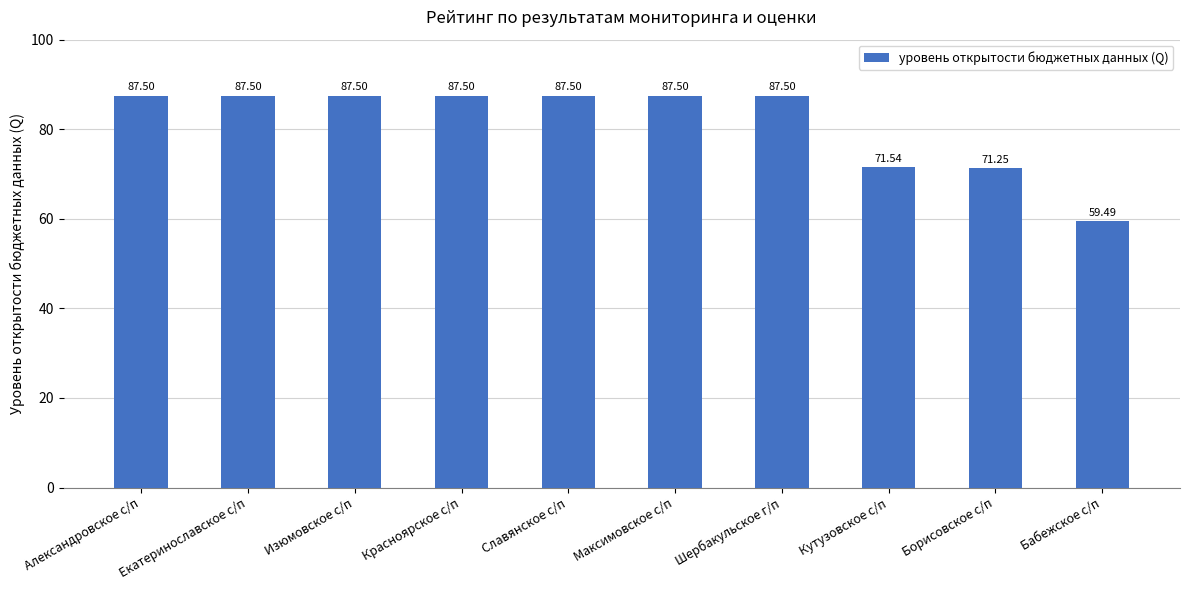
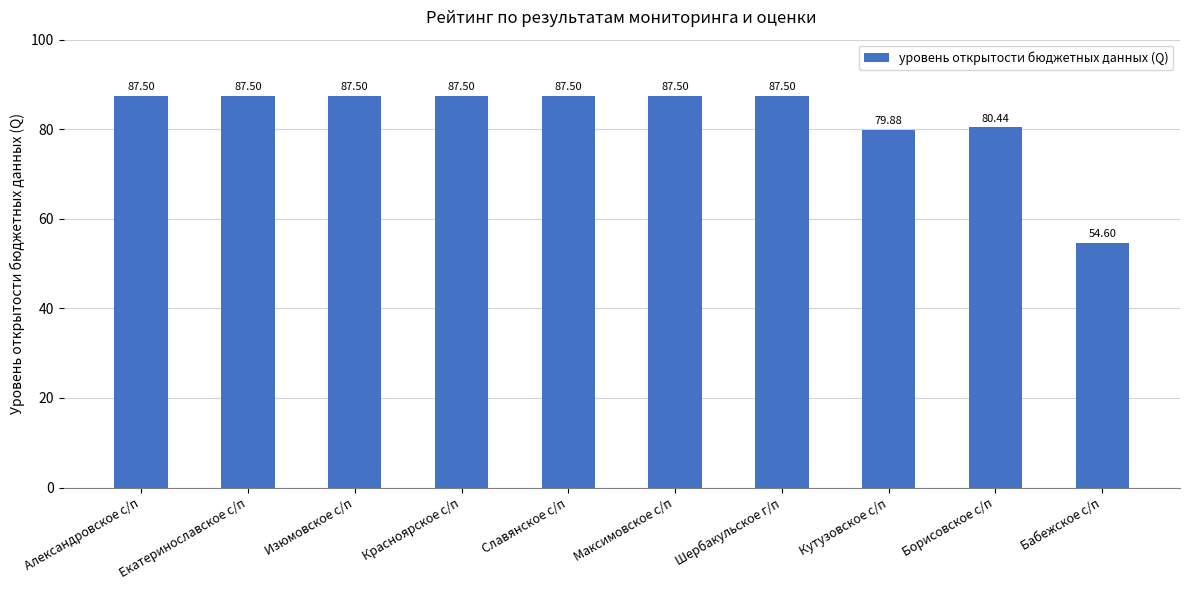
Кутузовское с/п: 71.54 -> 79.88
Борисовское с/п: 71.25 -> 80.44
Бабежское с/п: 59.49 -> 54.60
